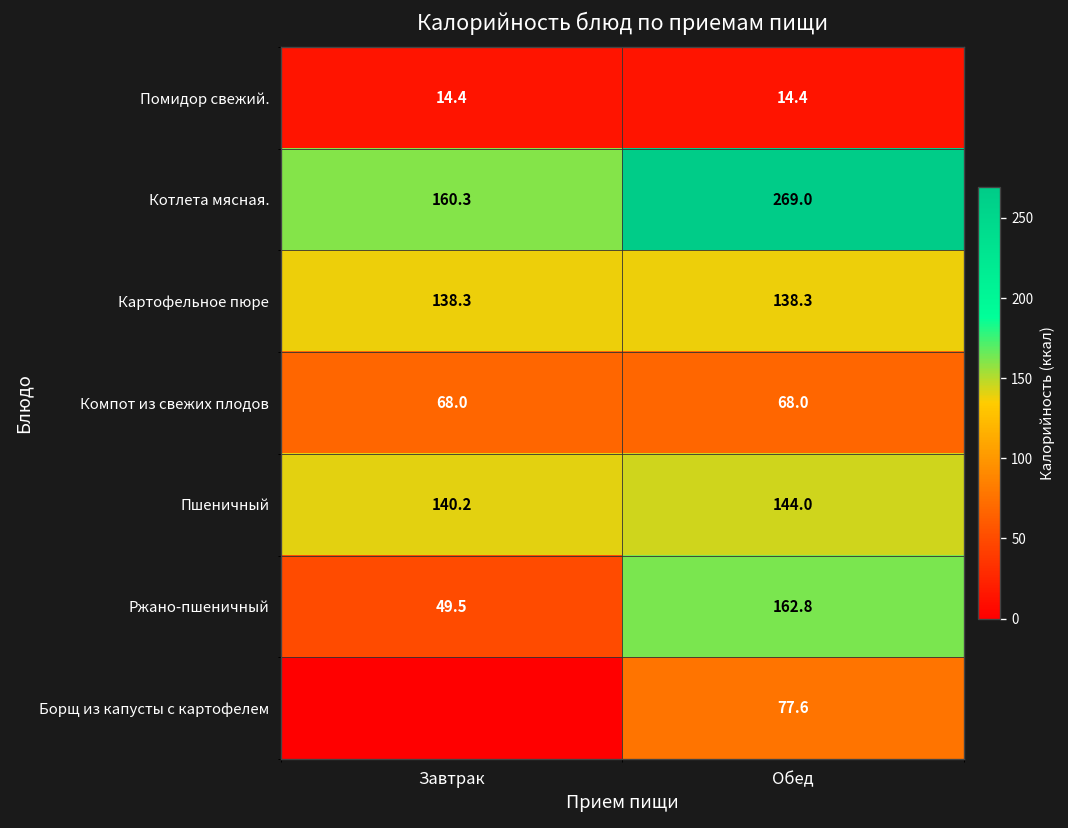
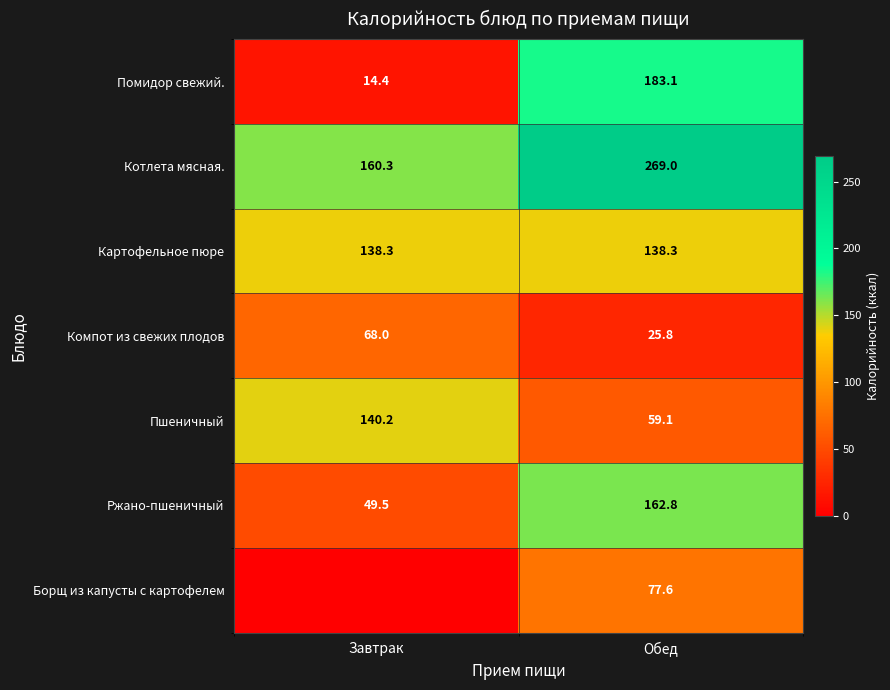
Помидор свежий., Обед: 14.4 -> 183.1
Компот из свежих плодов, Обед: 68.0 -> 25.8
Пшеничный, Обед: 144.0 -> 59.1
